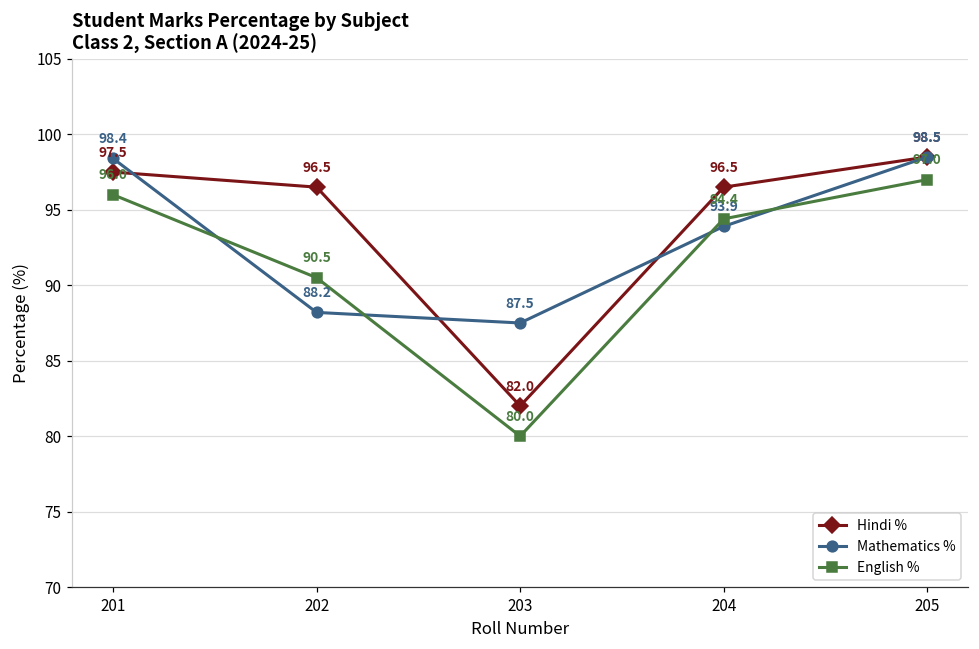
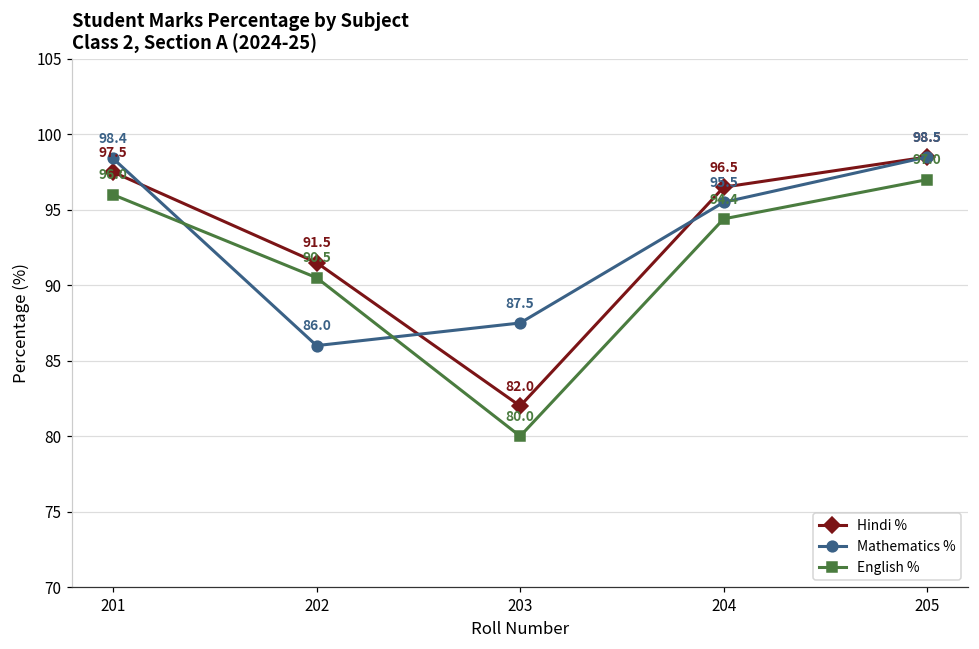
Hindi %, 202: 96.5 -> 91.5
Mathematics %, 202: 88.2 -> 86.0
Mathematics %, 204: 93.9 -> 95.5
